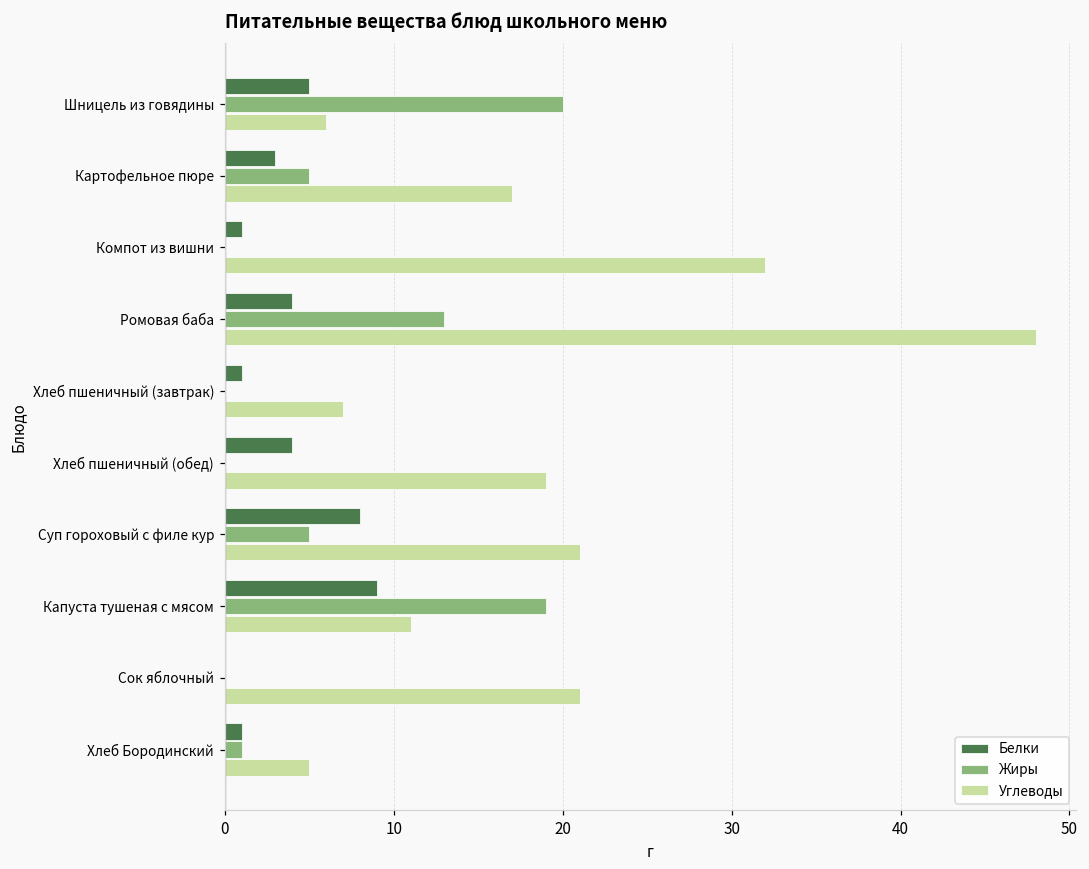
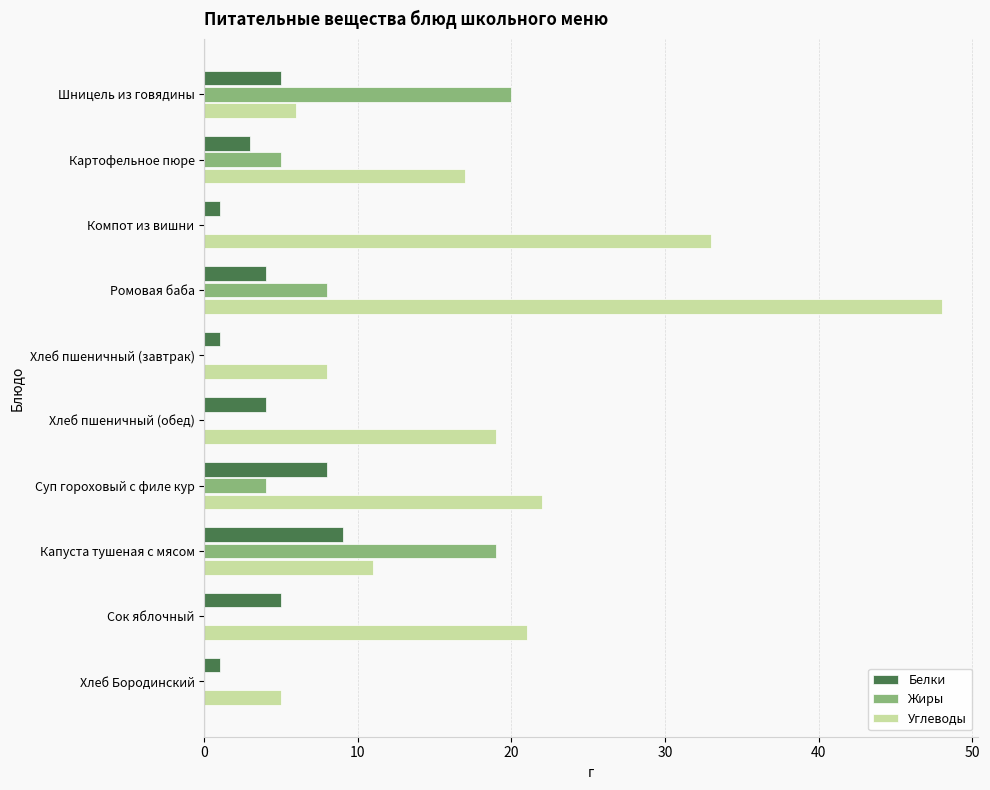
Углеводы, Компот из вишни: 32 -> 33
Жиры, Ромовая баба: 13 -> 8
Углеводы, Хлеб пшеничный (завтрак): 7 -> 8
Жиры, Суп гороховый с филе кур: 5 -> 4
Углеводы, Суп гороховый с филе кур: 21 -> 22
Белки, Сок яблочный: 0 -> 5
Жиры, Хлеб Бородинский: 1 -> 0
